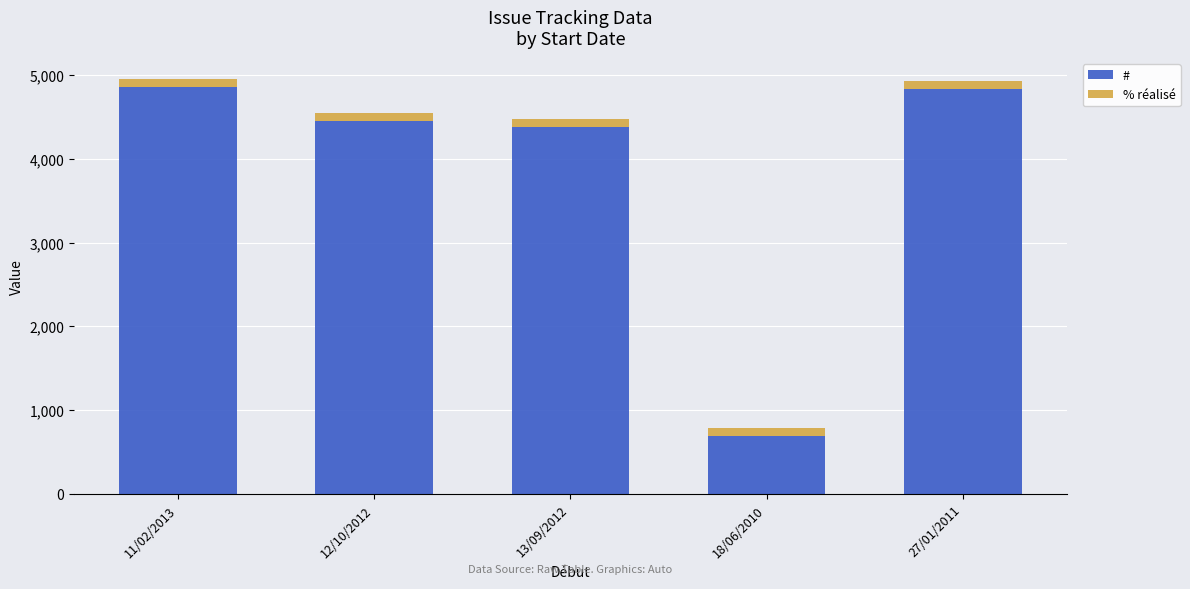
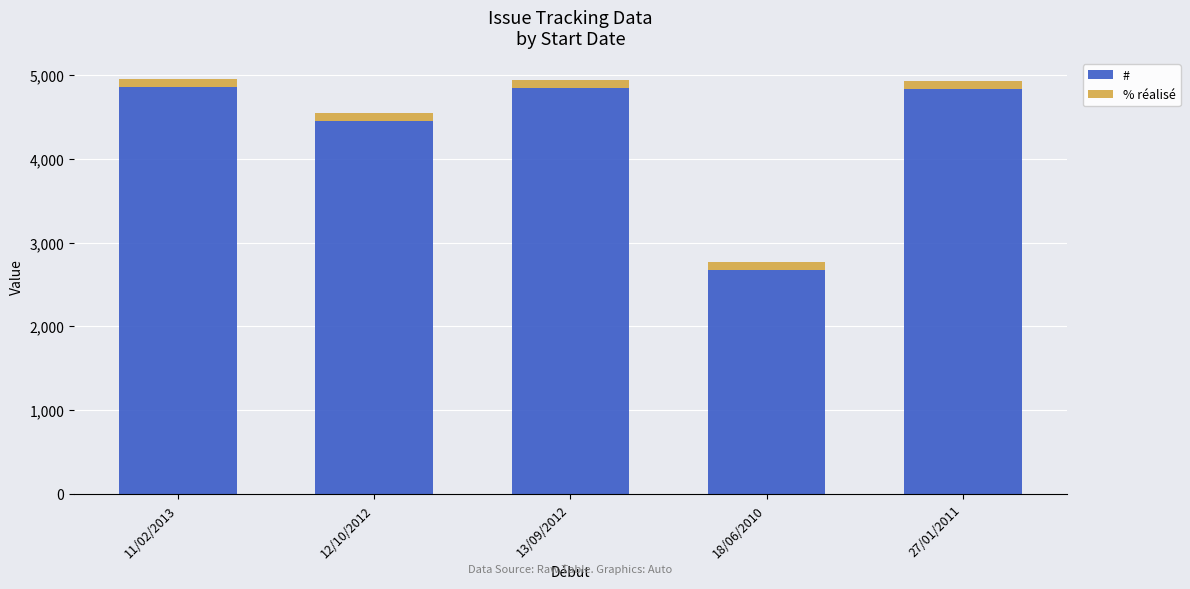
#, 13/09/2012: 4,400 -> 4,800
#, 18/06/2010: 700 -> 2,700
